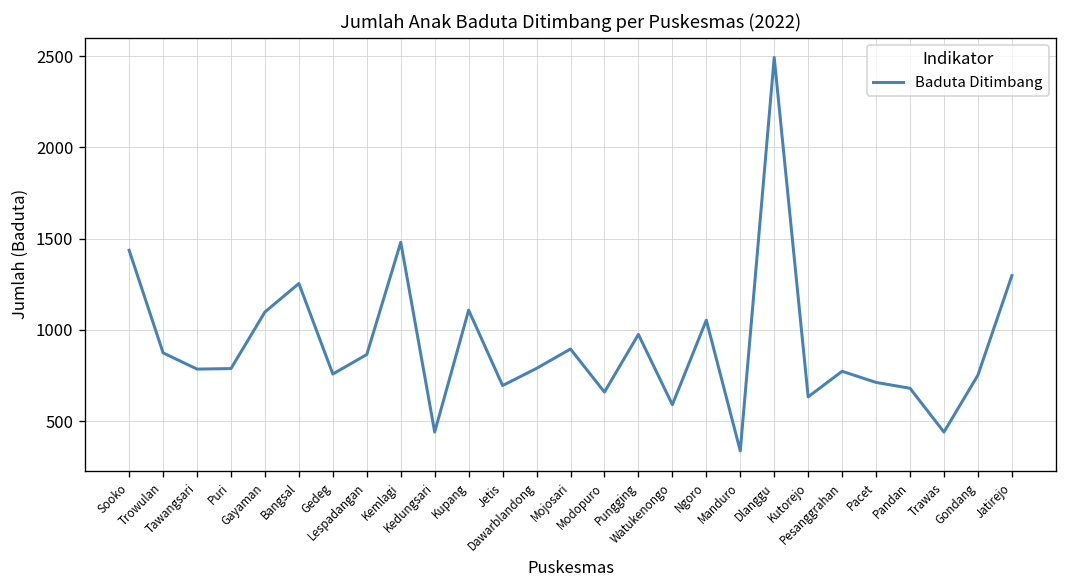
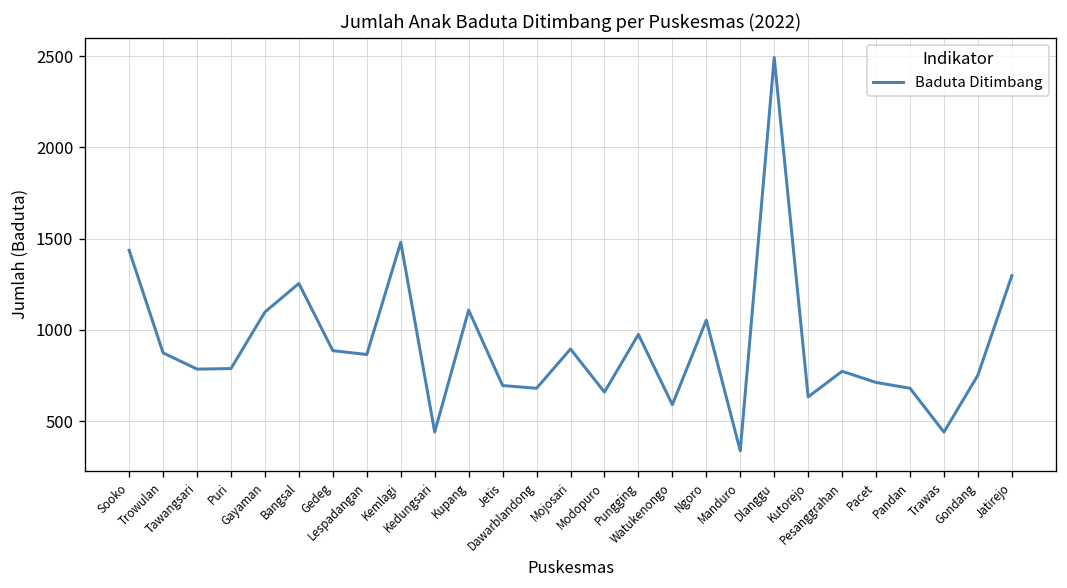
Gedeg: 760 -> 890
Dawarblandong: 790 -> 680
